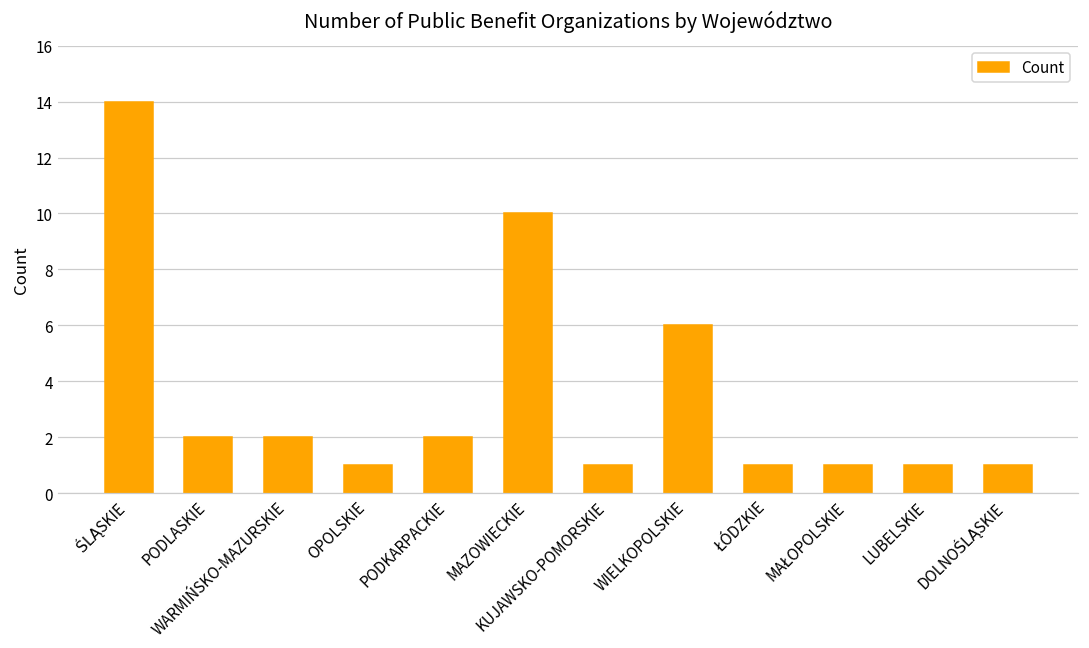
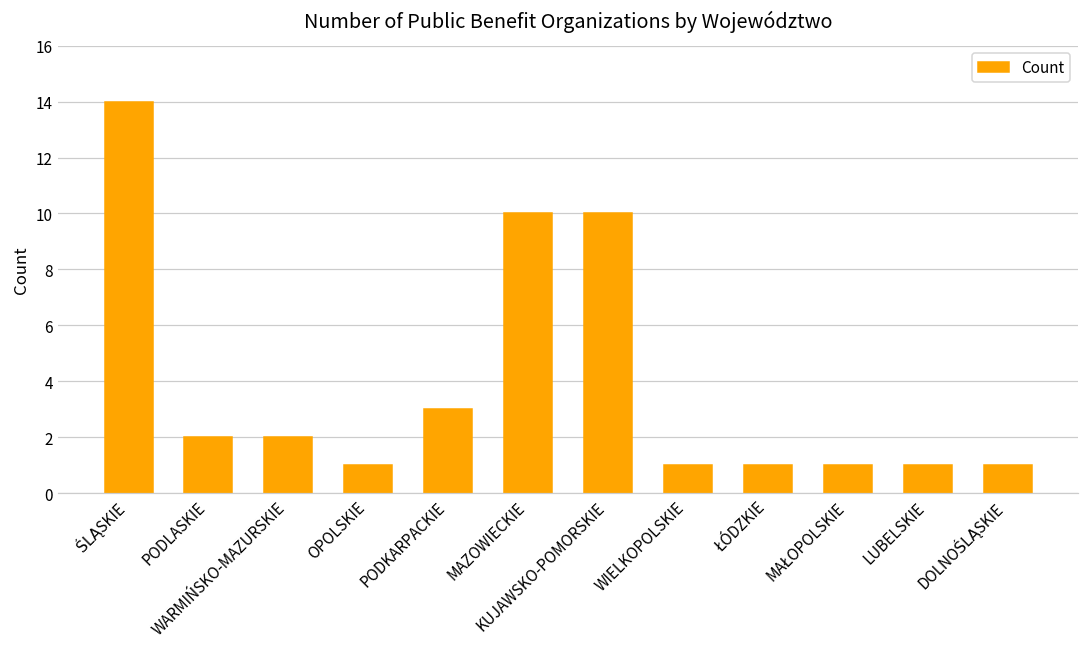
PODKARPACKIE: 2 -> 3
KUJAWSKO-POMORSKIE: 1 -> 10
WIELKOPOLSKIE: 6 -> 1
